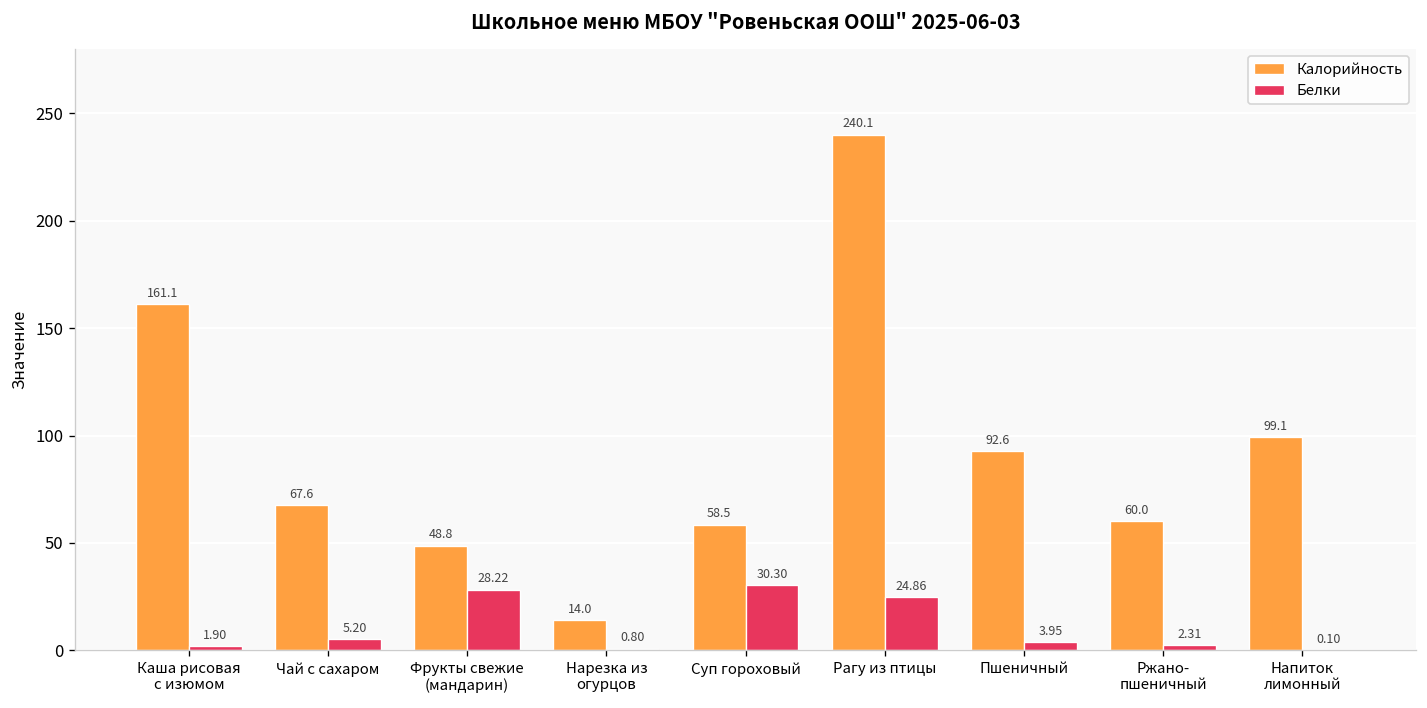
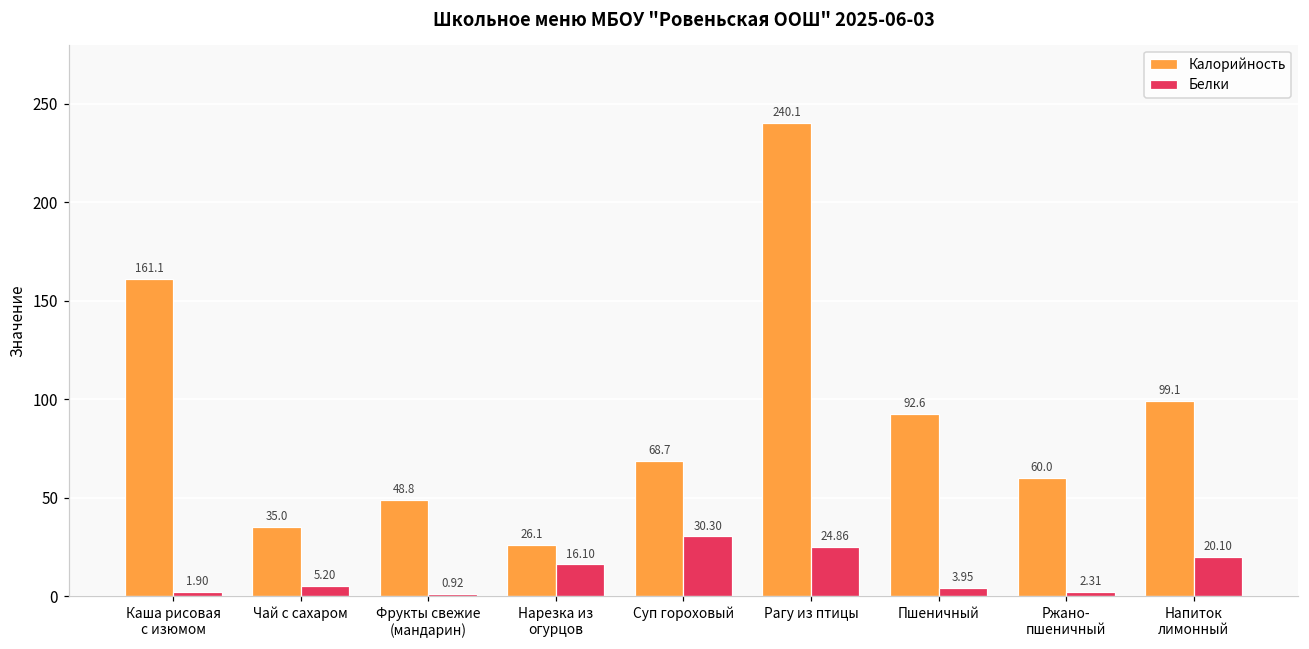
Калорийность, Чай с сахаром: 67.6 -> 35.0
Белки, Фрукты свежие (мандарин): 28.22 -> 0.92
Калорийность, Нарезка из огурцов: 14.0 -> 26.1
Белки, Нарезка из огурцов: 0.80 -> 16.10
Калорийность, Суп гороховый: 58.5 -> 68.7
Белки, Напиток лимонный: 0.10 -> 20.10
